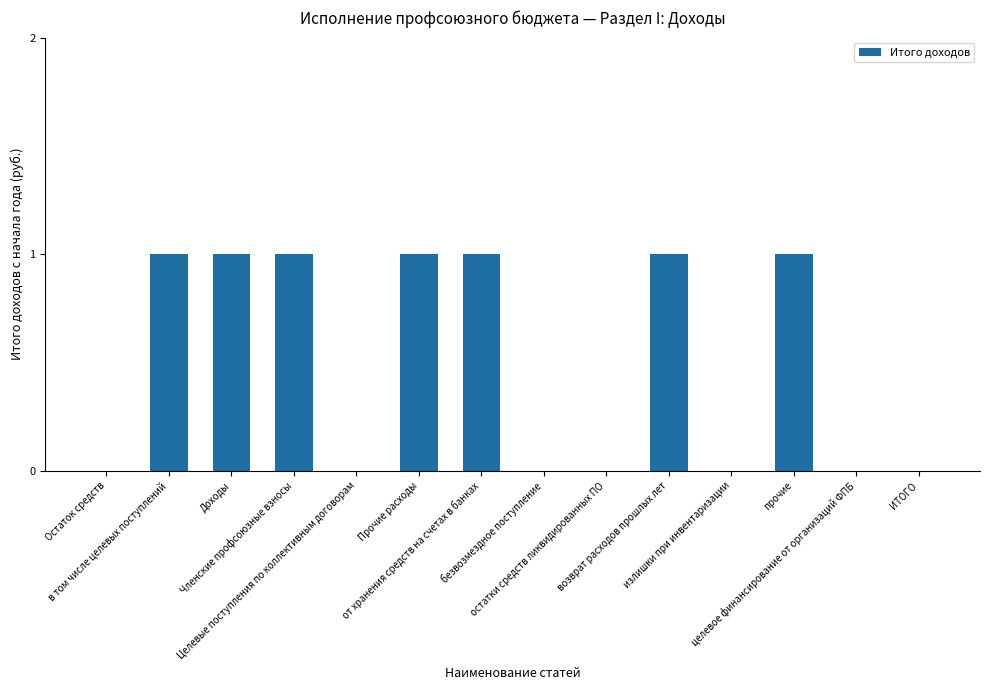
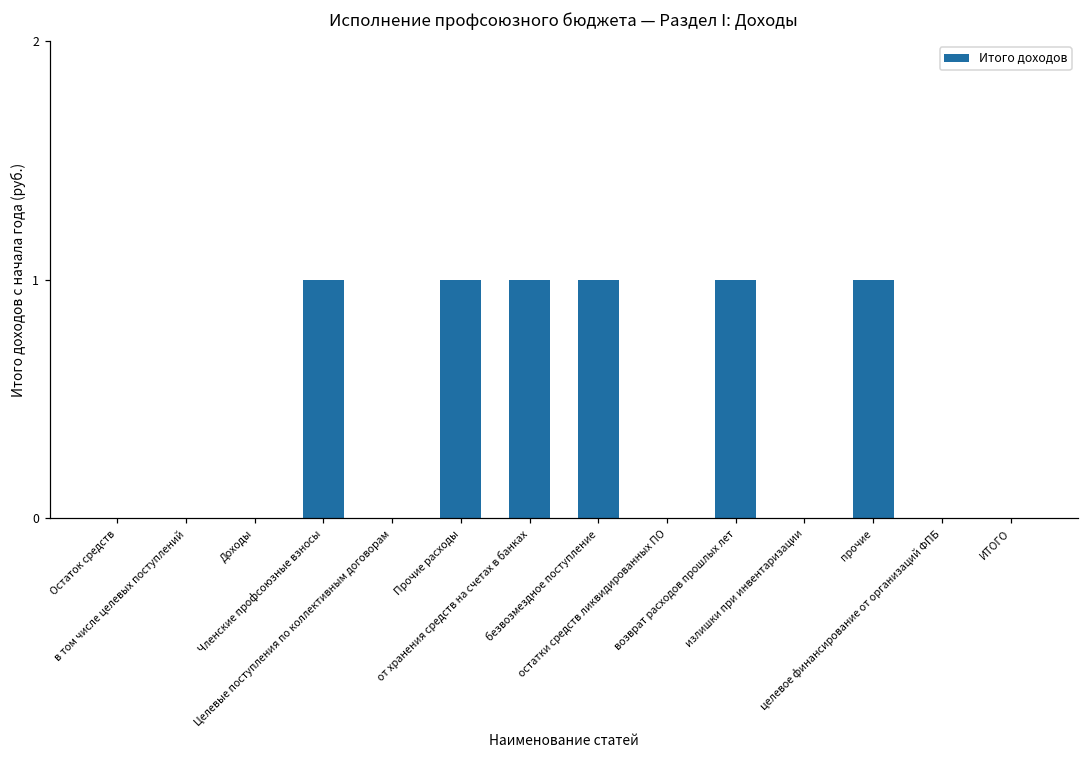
в том числе целевых поступлений: 1 -> 0
Доходы: 1 -> 0
безвозмездное поступление: 0 -> 1
